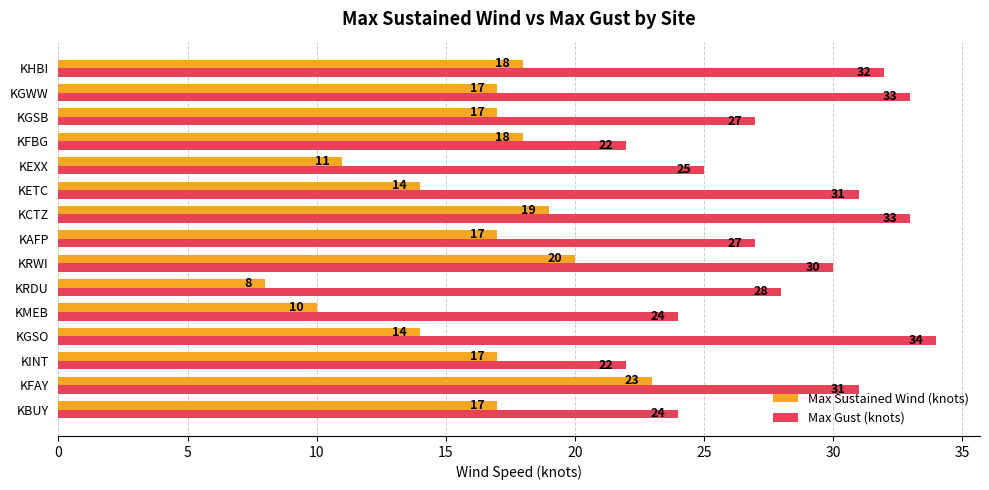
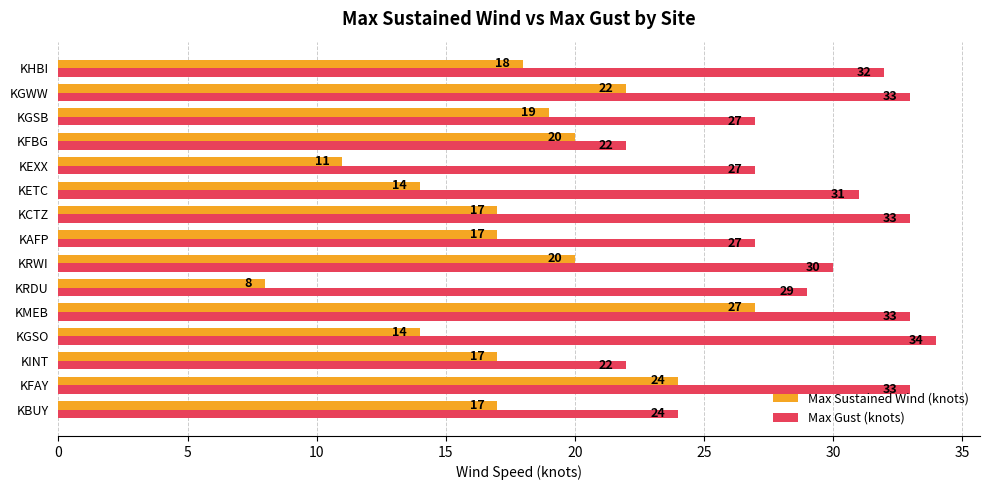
Max Sustained Wind (knots), KGWW: 17 -> 22
Max Sustained Wind (knots), KGSB: 17 -> 19
Max Sustained Wind (knots), KFBG: 18 -> 20
Max Gust (knots), KEXX: 25 -> 27
Max Sustained Wind (knots), KCTZ: 19 -> 17
Max Gust (knots), KRDU: 28 -> 29
Max Sustained Wind (knots), KMEB: 10 -> 27
Max Gust (knots), KMEB: 24 -> 33
Max Sustained Wind (knots), KFAY: 23 -> 24
Max Gust (knots), KFAY: 31 -> 33
